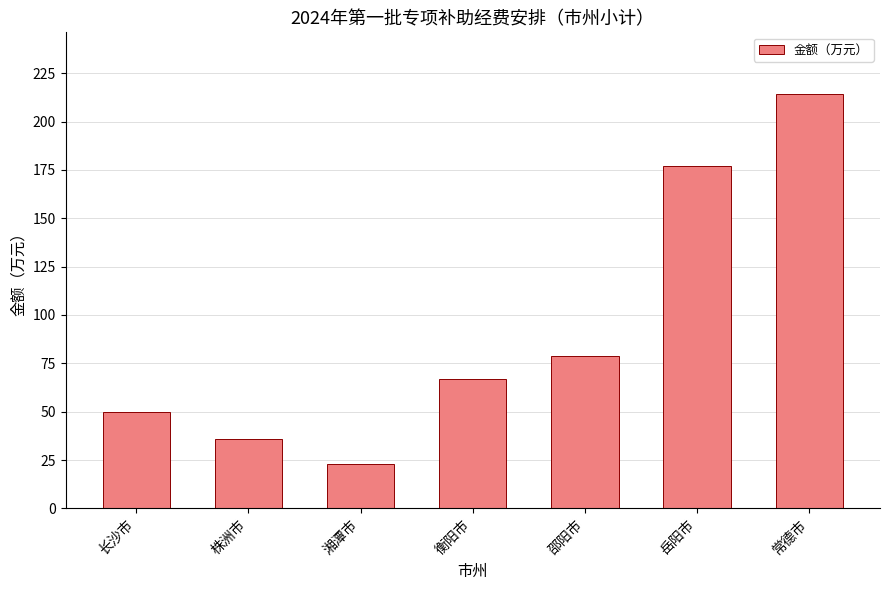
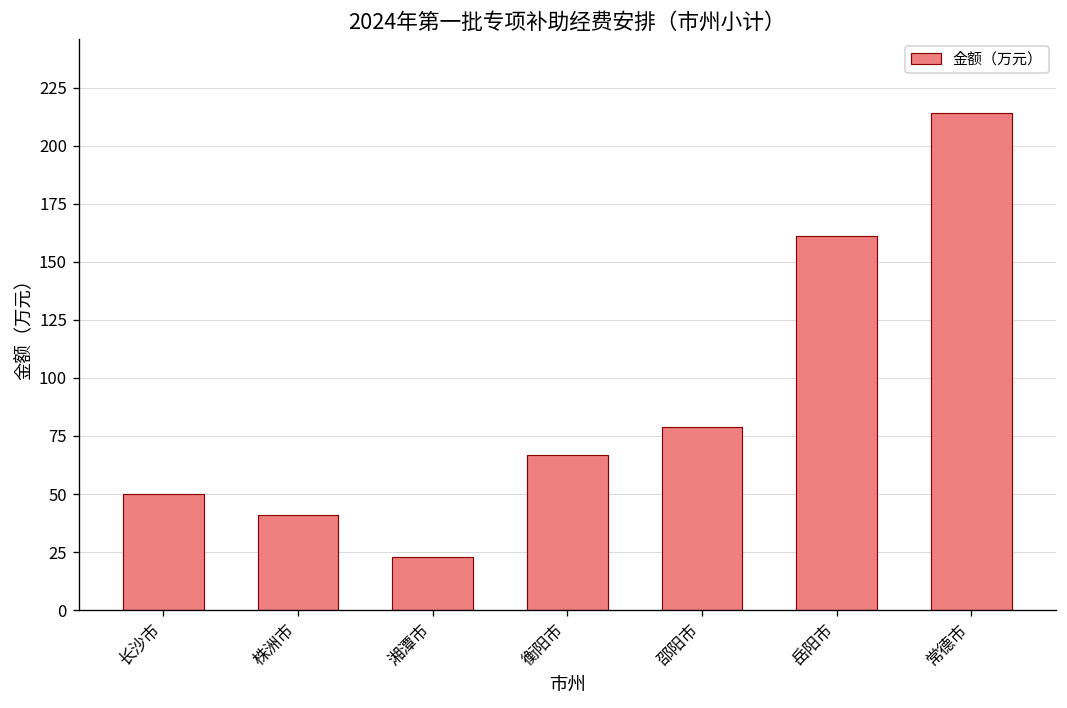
株洲市: 36 -> 41
岳阳市: 177 -> 161
